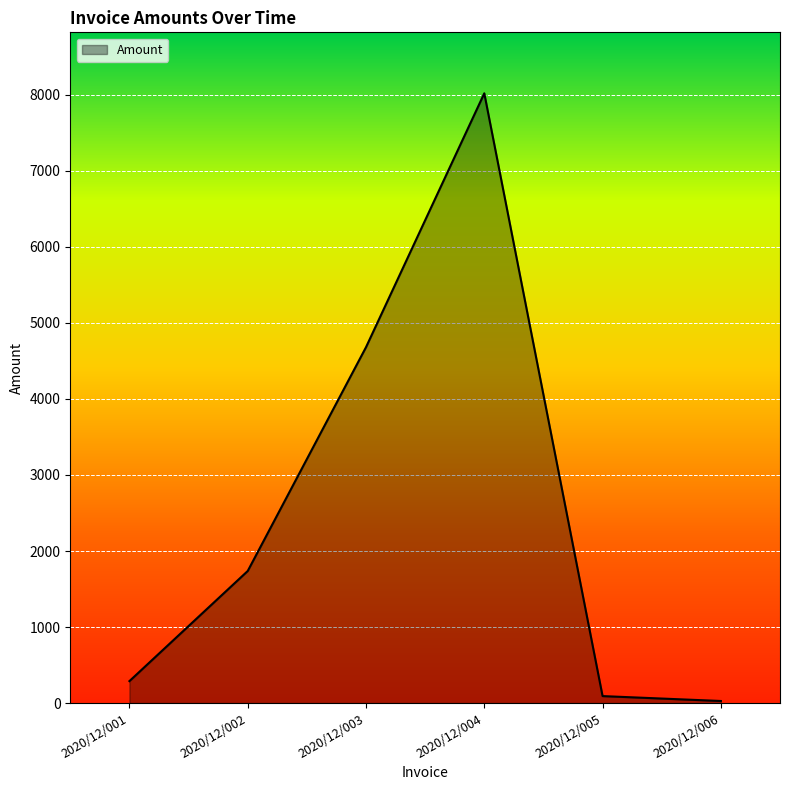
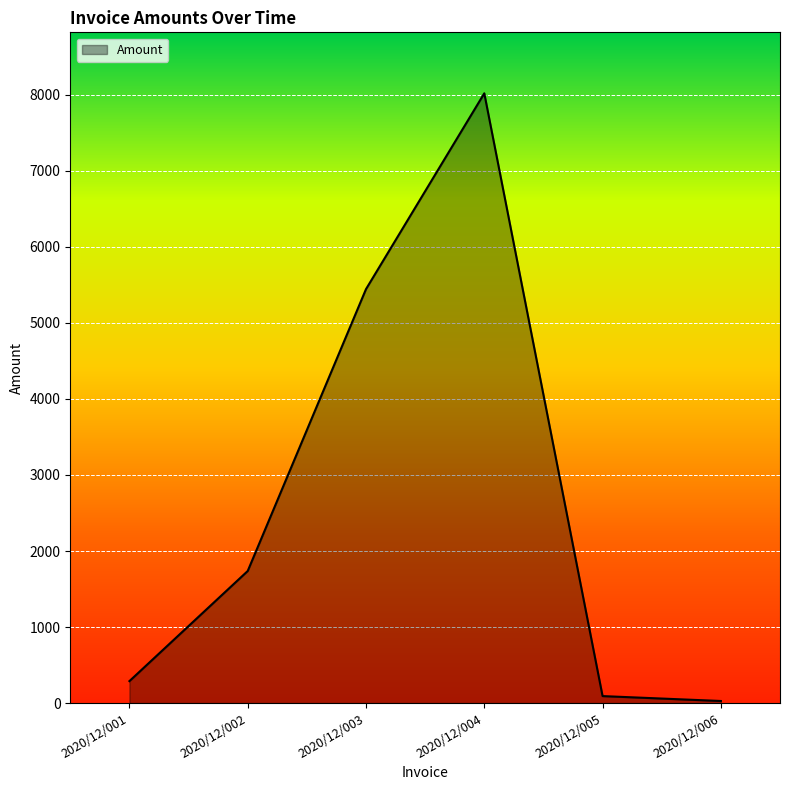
2020/12/003: 4700 -> 5400
